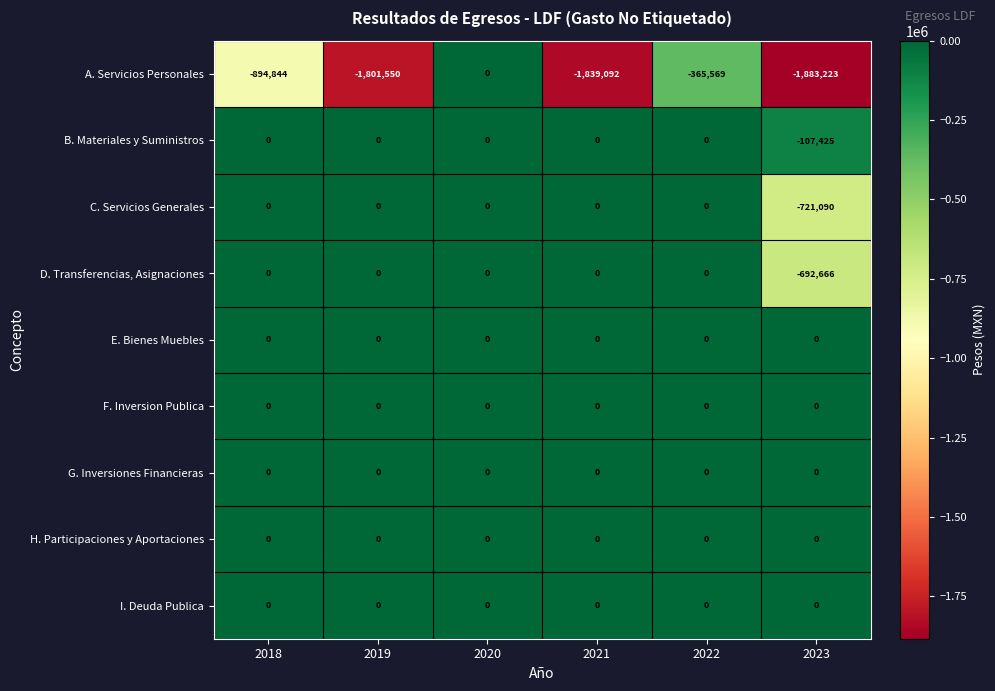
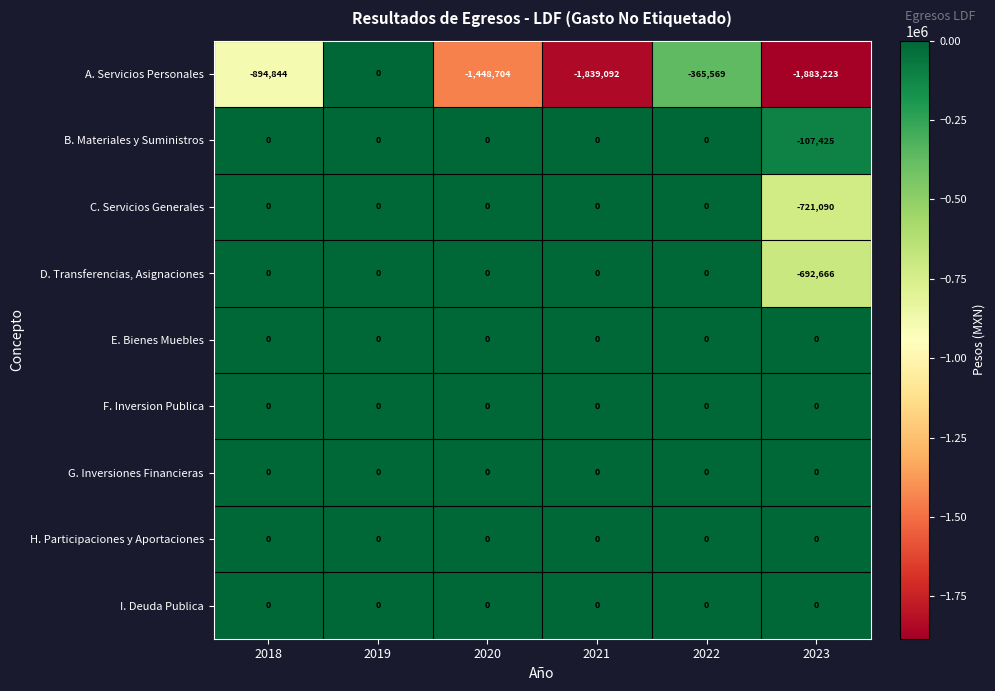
A. Servicios Personales, 2019: -1,801,550 -> 0
A. Servicios Personales, 2020: 0 -> -1,448,704
